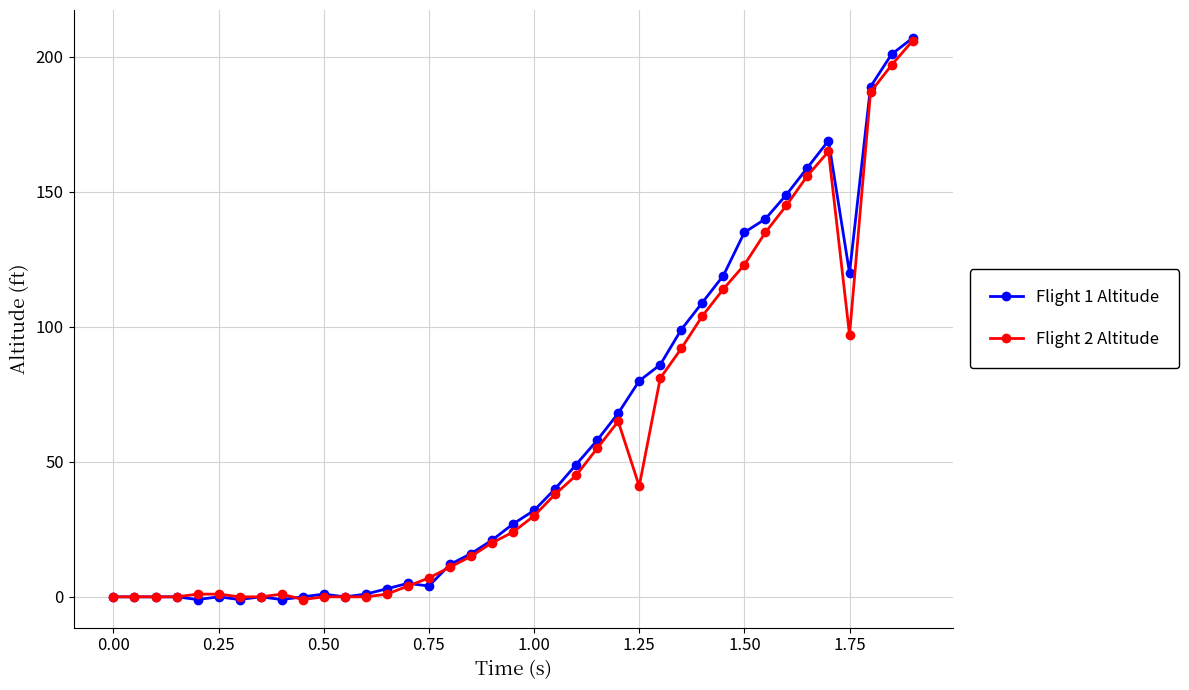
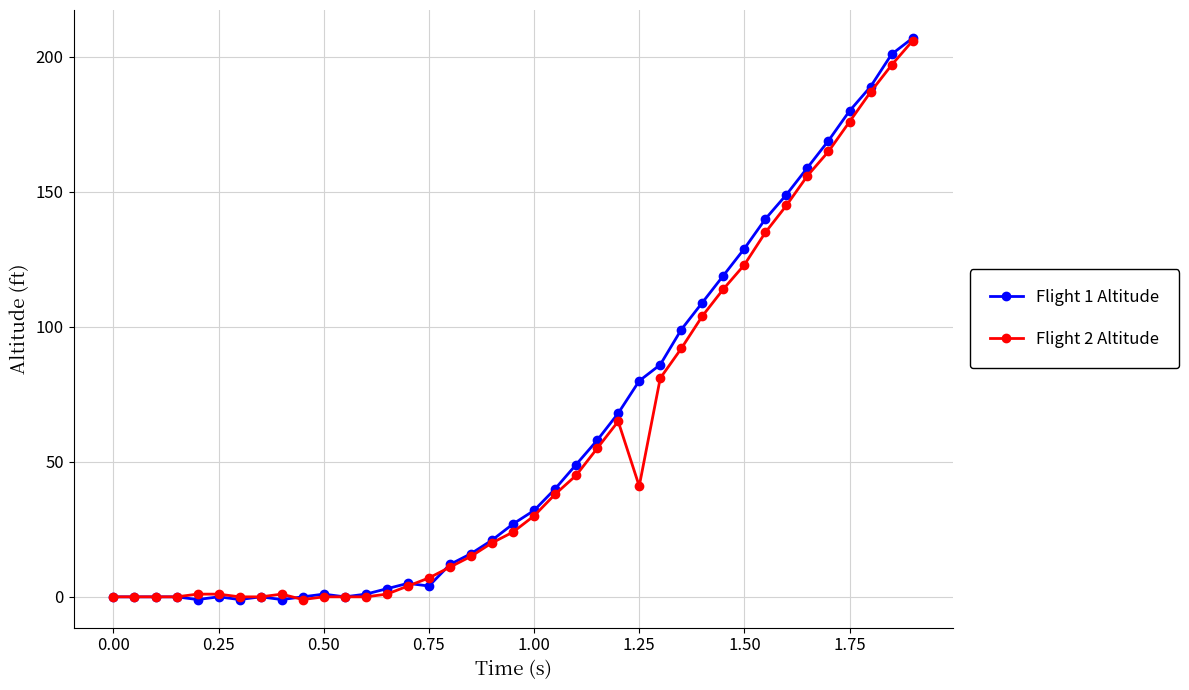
Flight 1 Altitude, 1.50: 135 -> 129
Flight 1 Altitude, 1.75: 120 -> 180
Flight 2 Altitude, 1.75: 97 -> 176
